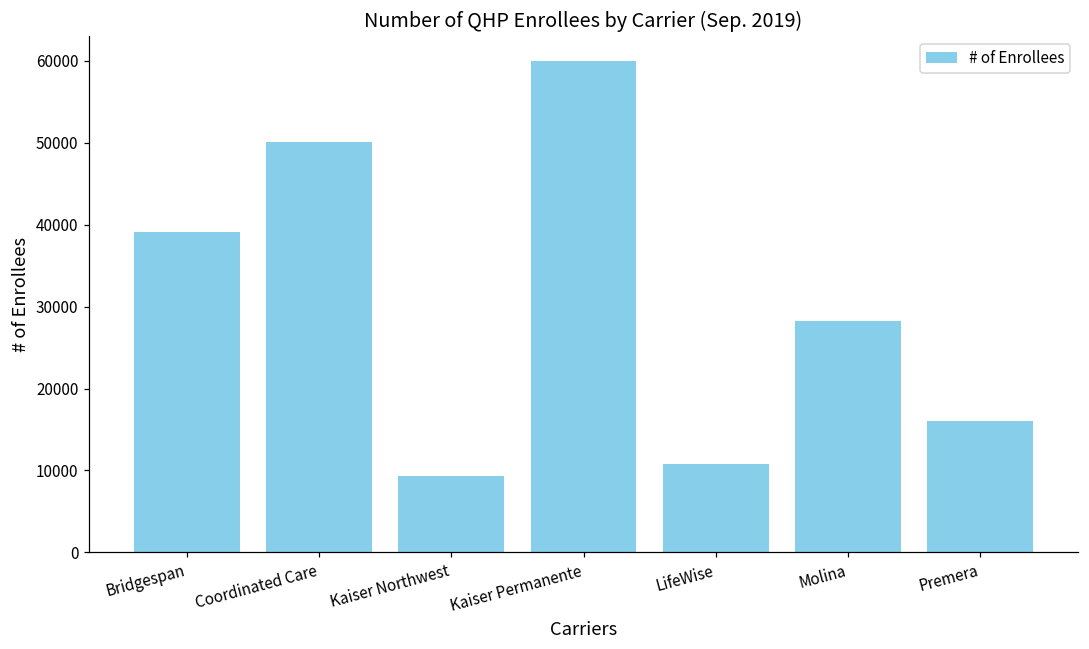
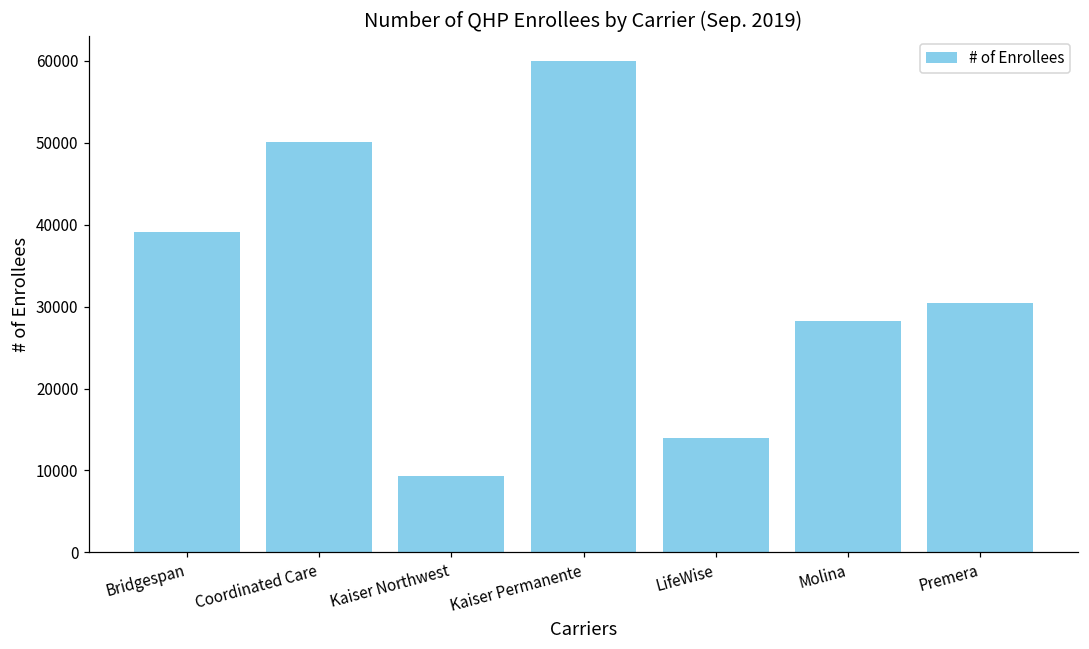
LifeWise: 11000 -> 14000
Premera: 16000 -> 30000
